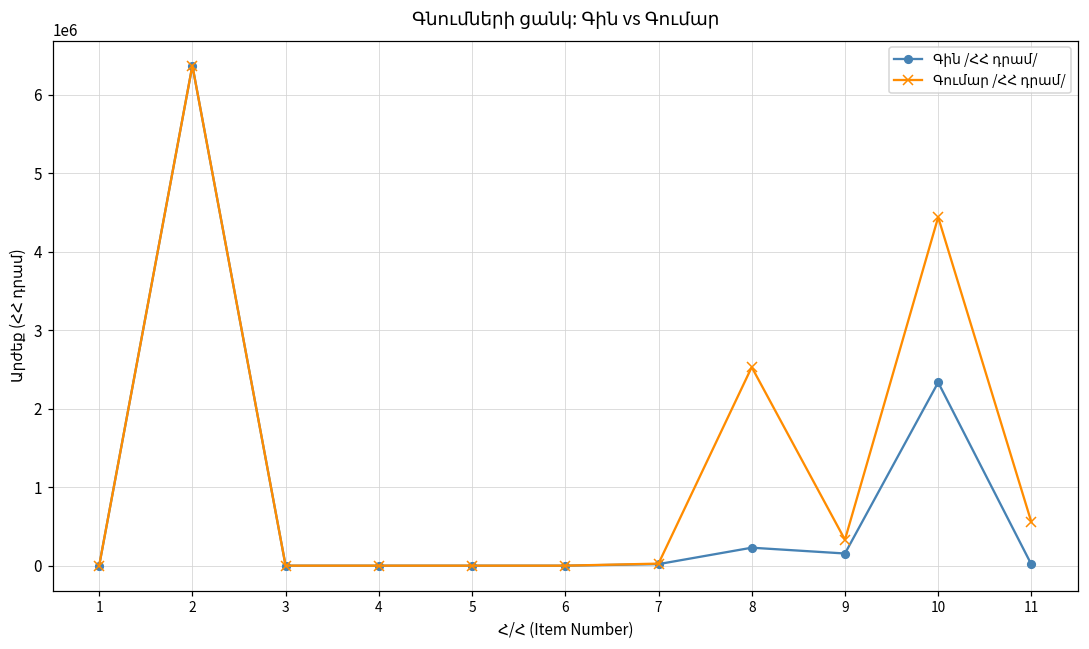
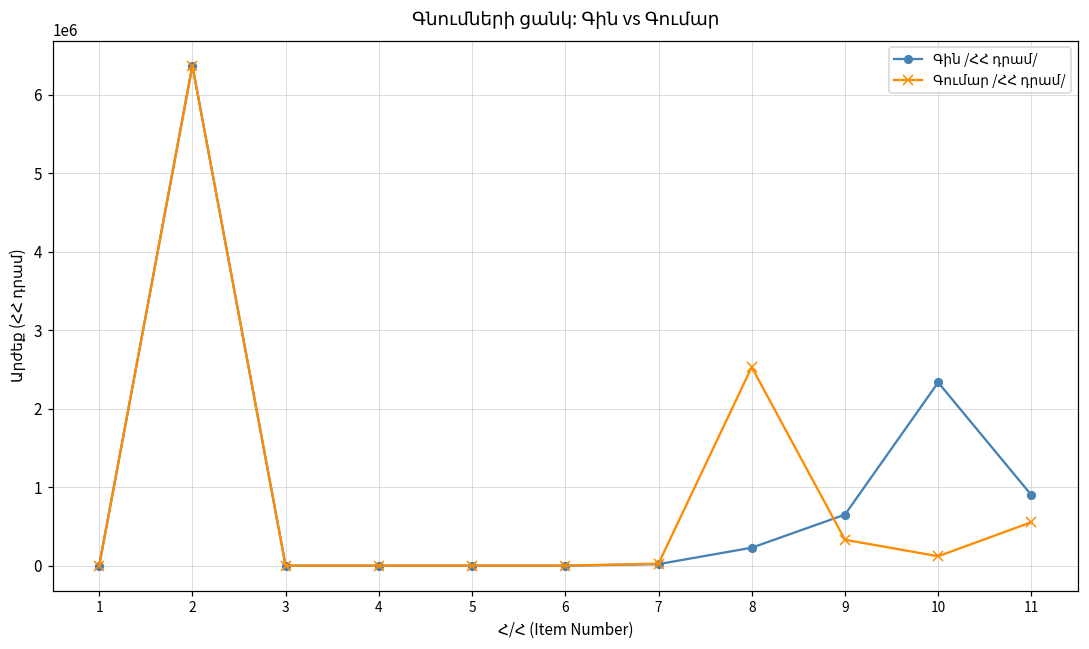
Գին /ՀՀ դրամ/, 9: 200000 -> 700000
Գումար /ՀՀ դրամ/, 10: 4400000 -> 100000
Գին /ՀՀ դրամ/, 11: 0 -> 900000
